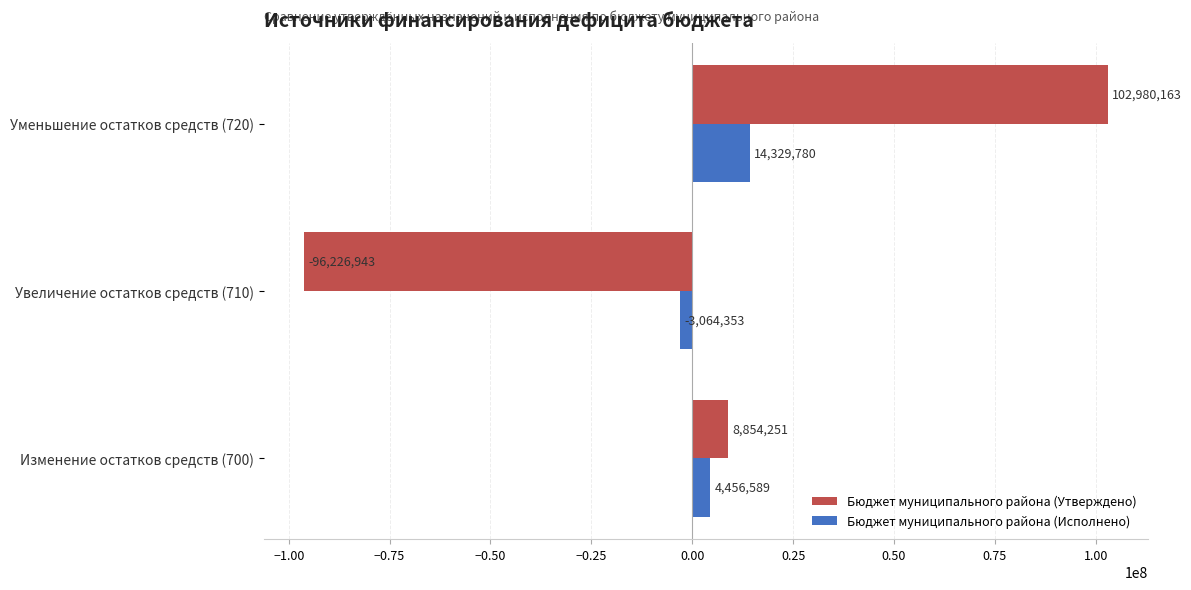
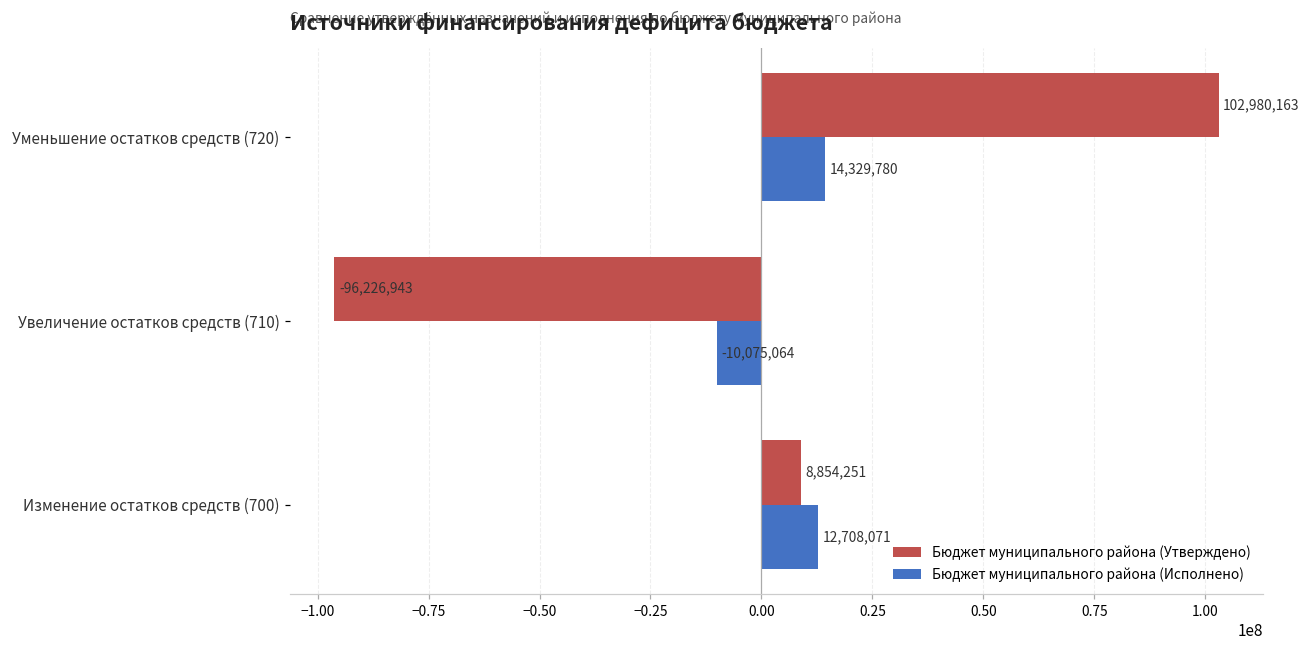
Бюджет муниципального района (Исполнено), Увеличение остатков средств (710): -3,064,353 -> -10,075,064
Бюджет муниципального района (Исполнено), Изменение остатков средств (700): 4,456,589 -> 12,708,071
